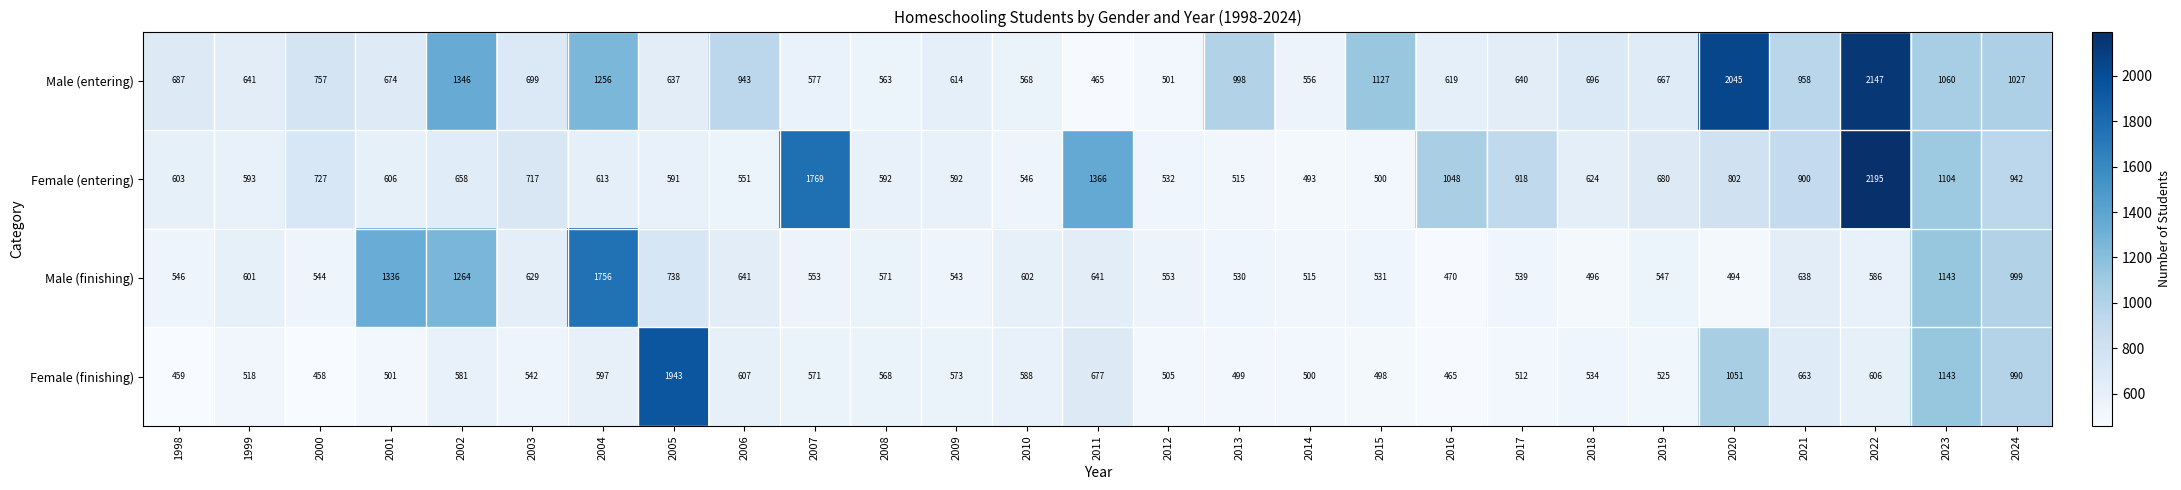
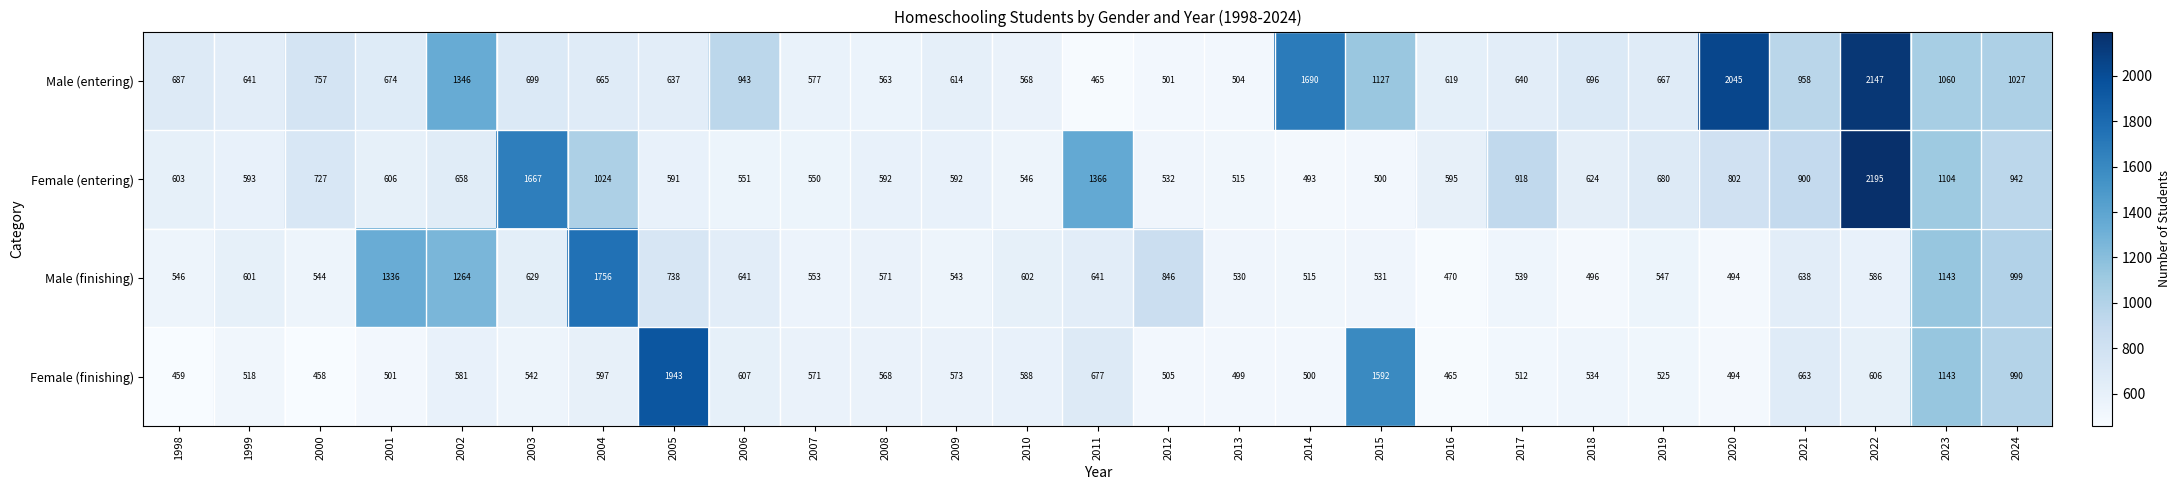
Male (entering), 2004: 1256 -> 665
Male (entering), 2013: 998 -> 504
Male (entering), 2014: 556 -> 1690
Female (entering), 2003: 717 -> 1667
Female (entering), 2004: 613 -> 1024
Female (entering), 2007: 1769 -> 550
Female (entering), 2016: 1048 -> 595
Male (finishing), 2012: 553 -> 846
Female (finishing), 2015: 498 -> 1592
Female (finishing), 2020: 1051 -> 494
